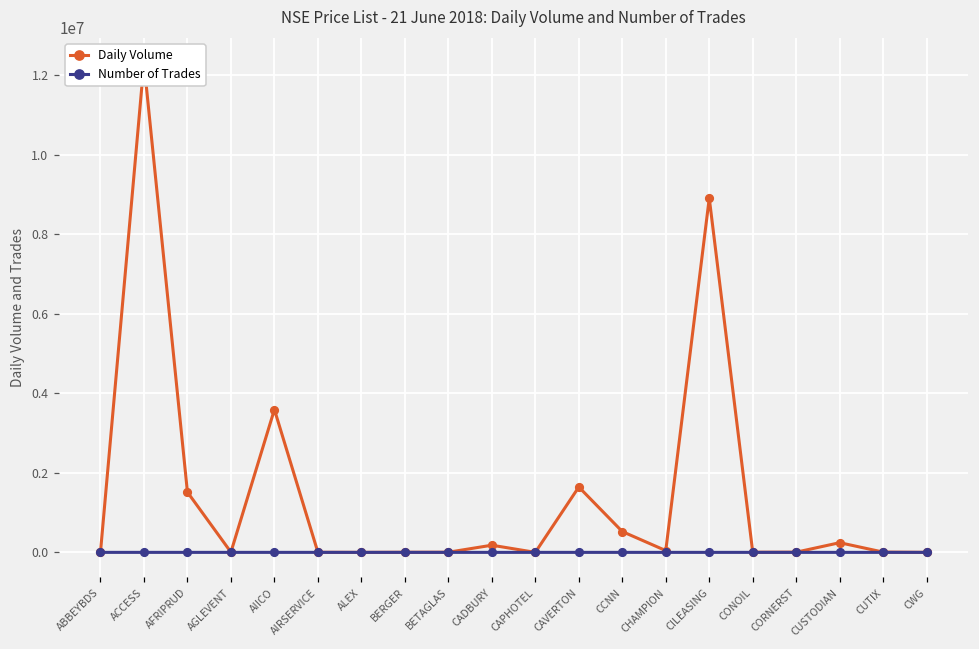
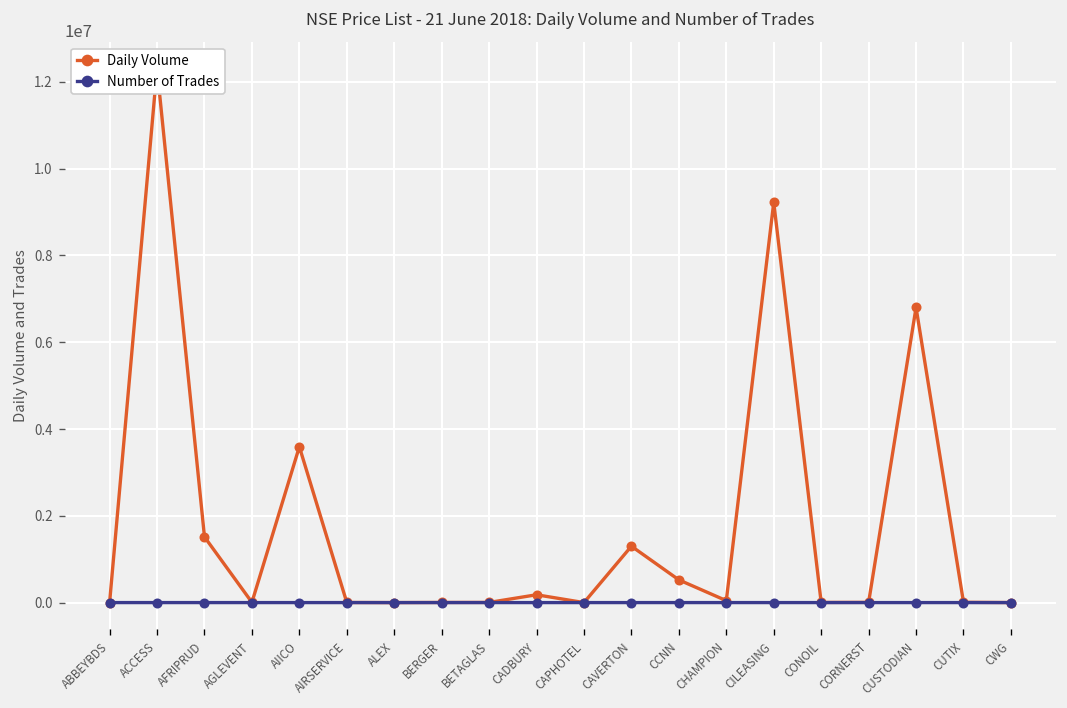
Daily Volume, CAVERTON: 1600000 -> 1300000
Daily Volume, CILEASING: 8900000 -> 9200000
Daily Volume, CUSTODIAN: 200000 -> 6800000
